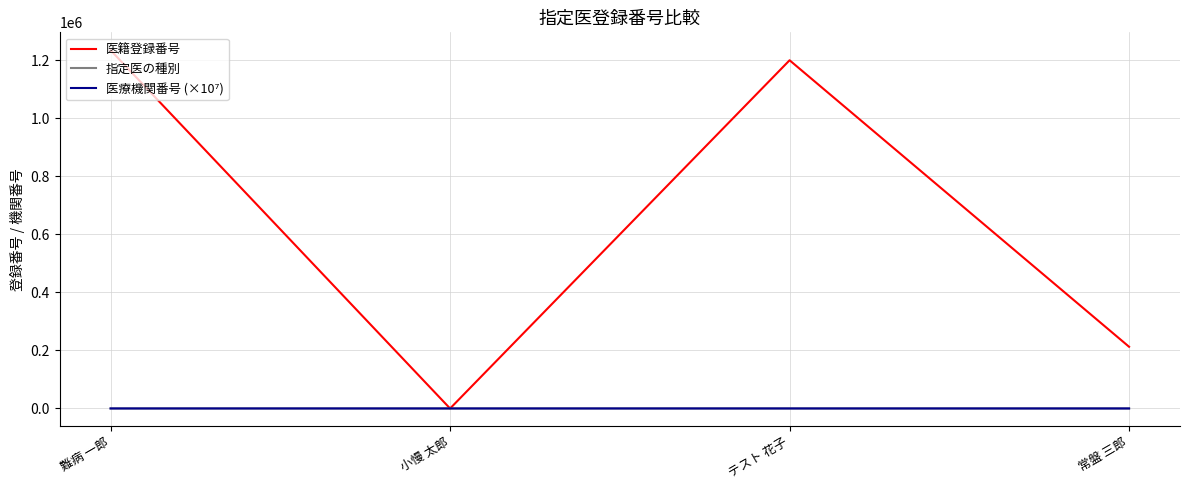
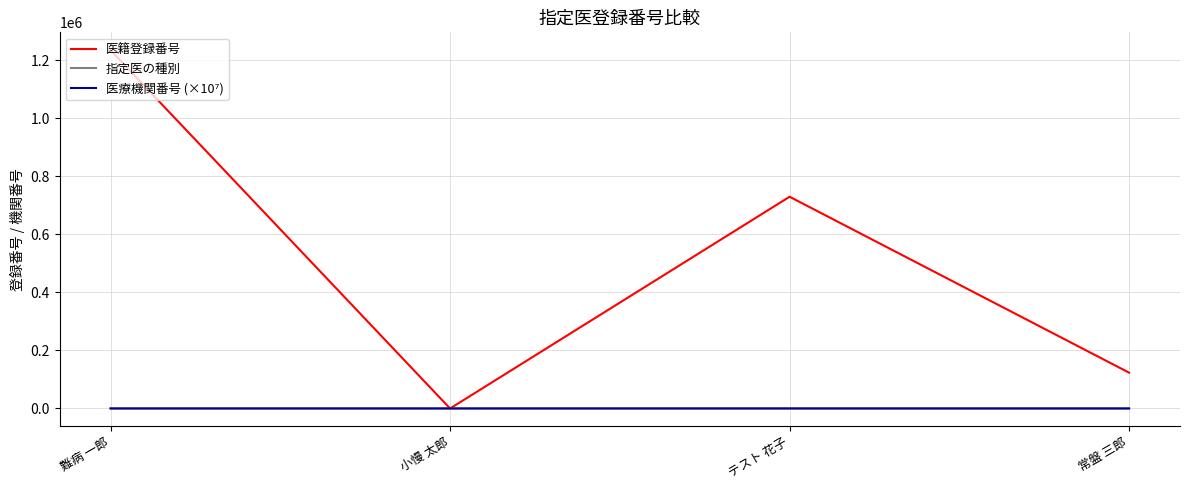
医籍登録番号, テスト 花子: 1200000 -> 730000
医籍登録番号, 常盤 三郎: 210000 -> 120000
